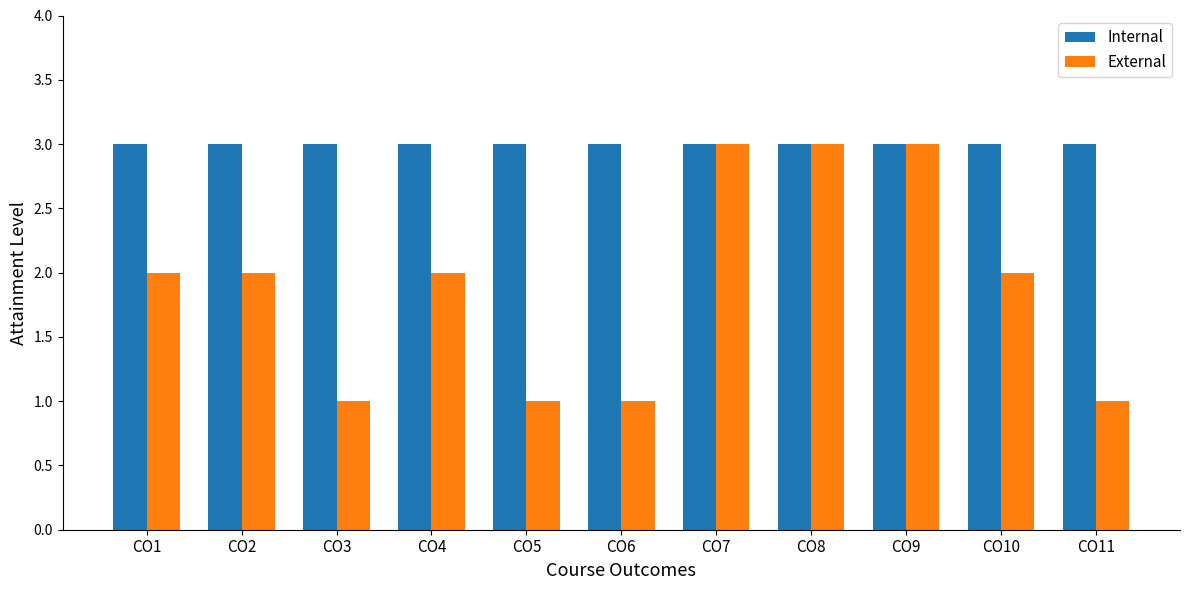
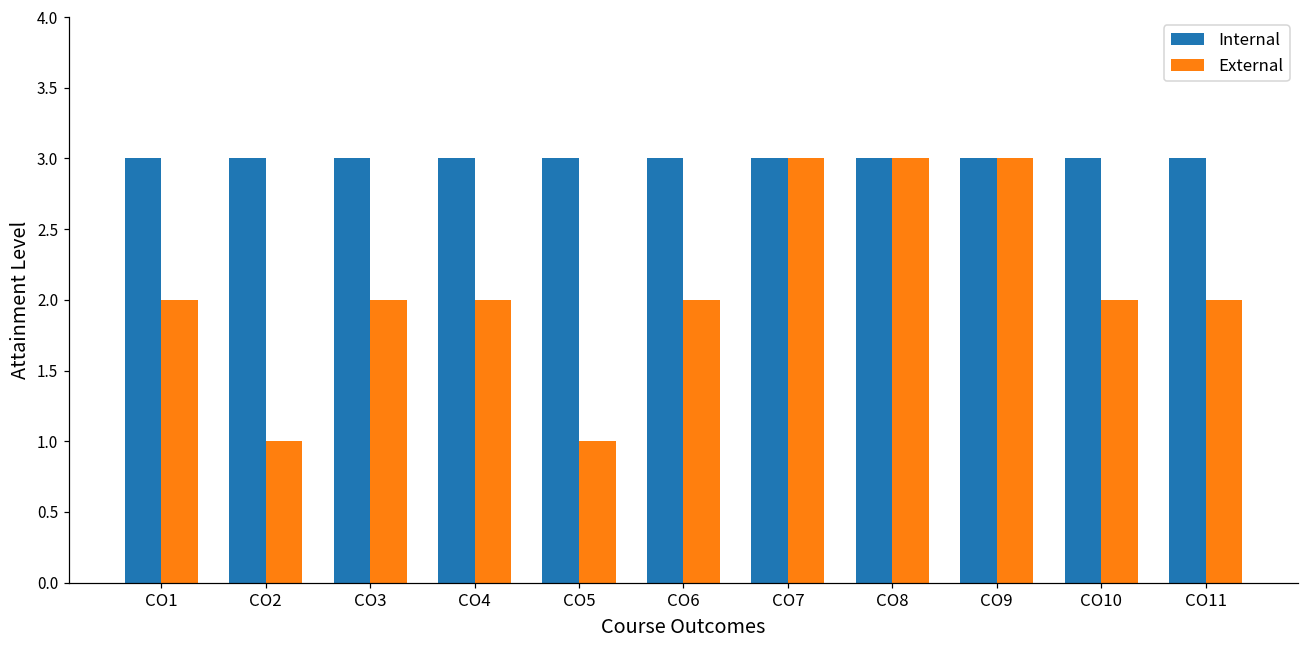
External, CO2: 2 -> 1
External, CO3: 1 -> 2
External, CO6: 1 -> 2
External, CO11: 1 -> 2
